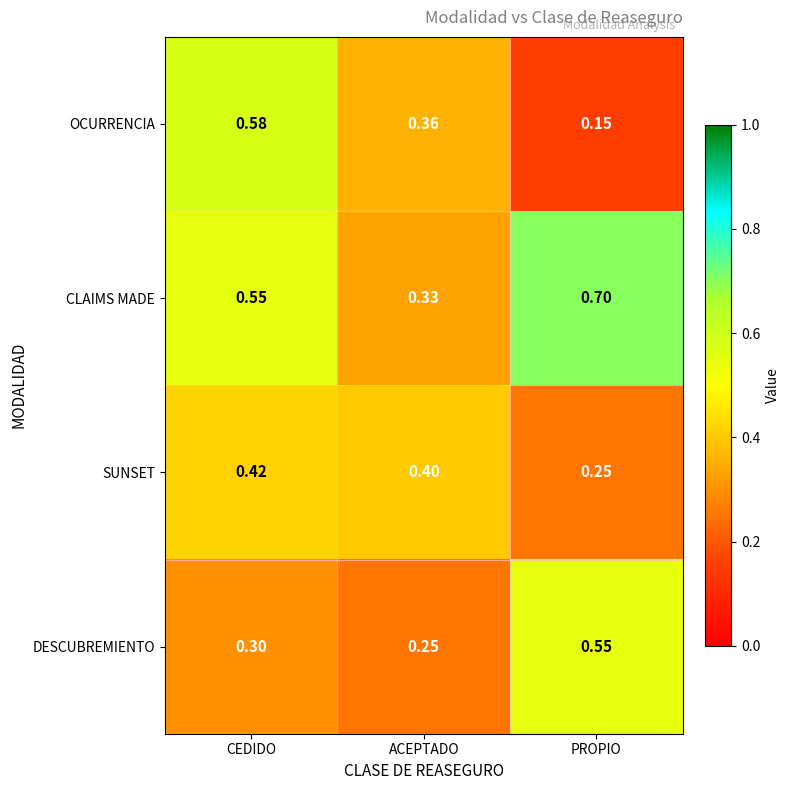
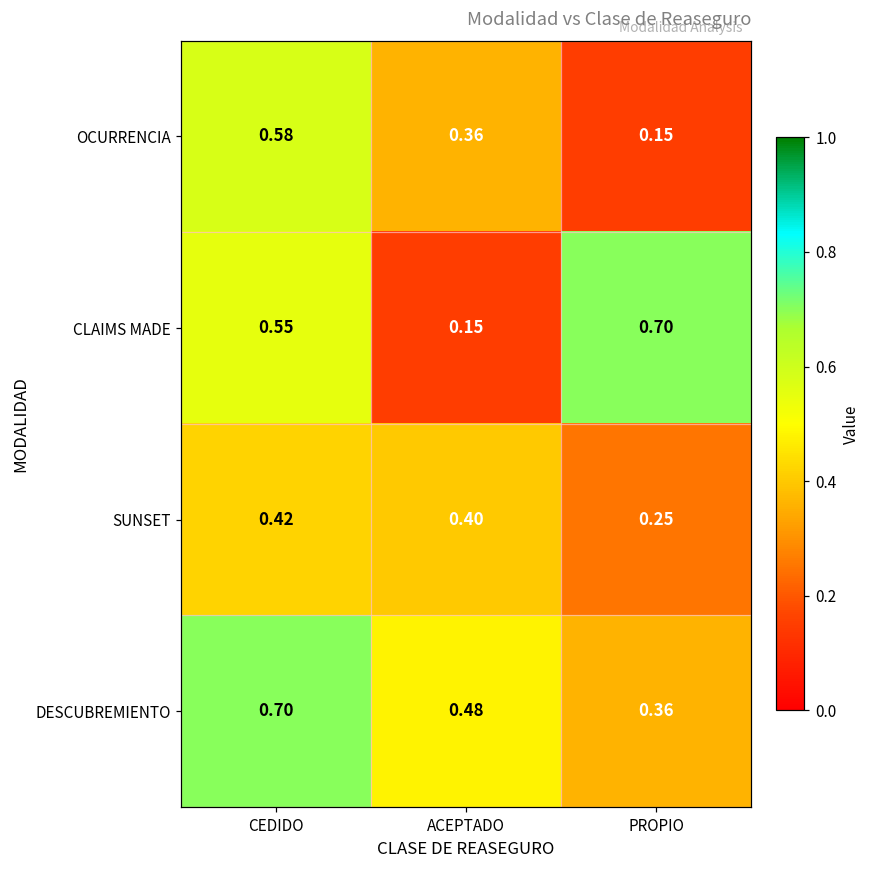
CLAIMS MADE, ACEPTADO: 0.33 -> 0.15
DESCUBREMIENTO, CEDIDO: 0.30 -> 0.70
DESCUBREMIENTO, ACEPTADO: 0.25 -> 0.48
DESCUBREMIENTO, PROPIO: 0.55 -> 0.36
